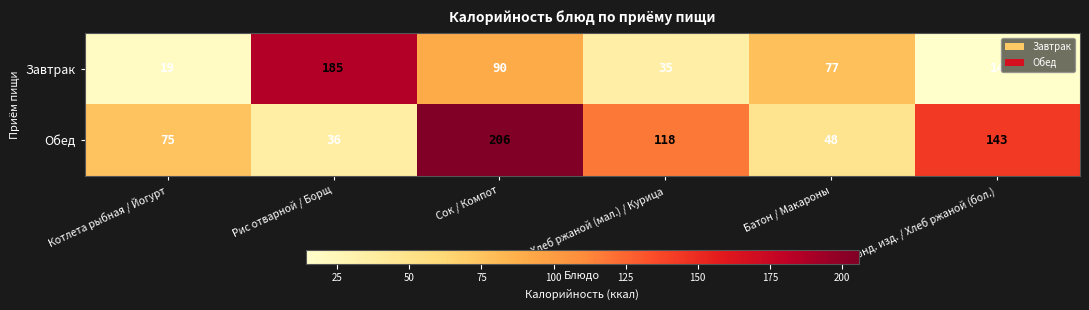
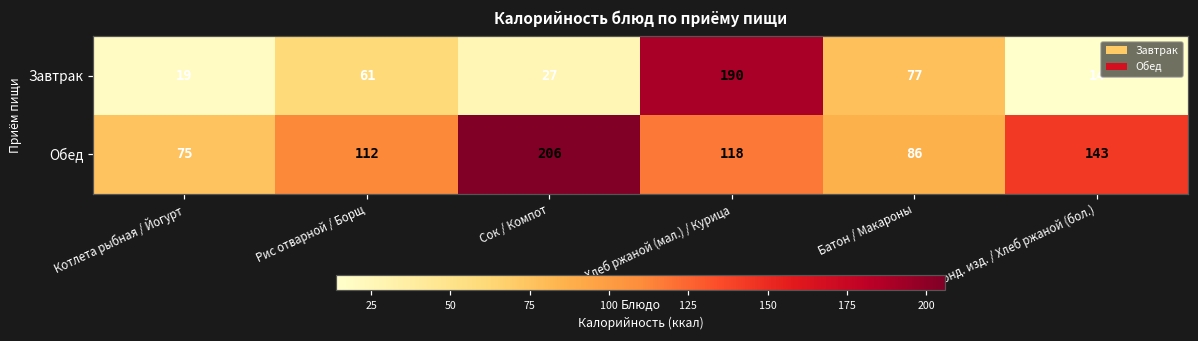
Завтрак, Рис отварной / Борщ: 185 -> 61
Завтрак, Сок / Компот: 90 -> 27
Завтрак, Хлеб ржаной (мал.) / Курица: 35 -> 190
Обед, Рис отварной / Борщ: 36 -> 112
Обед, Батон / Макароны: 48 -> 86
